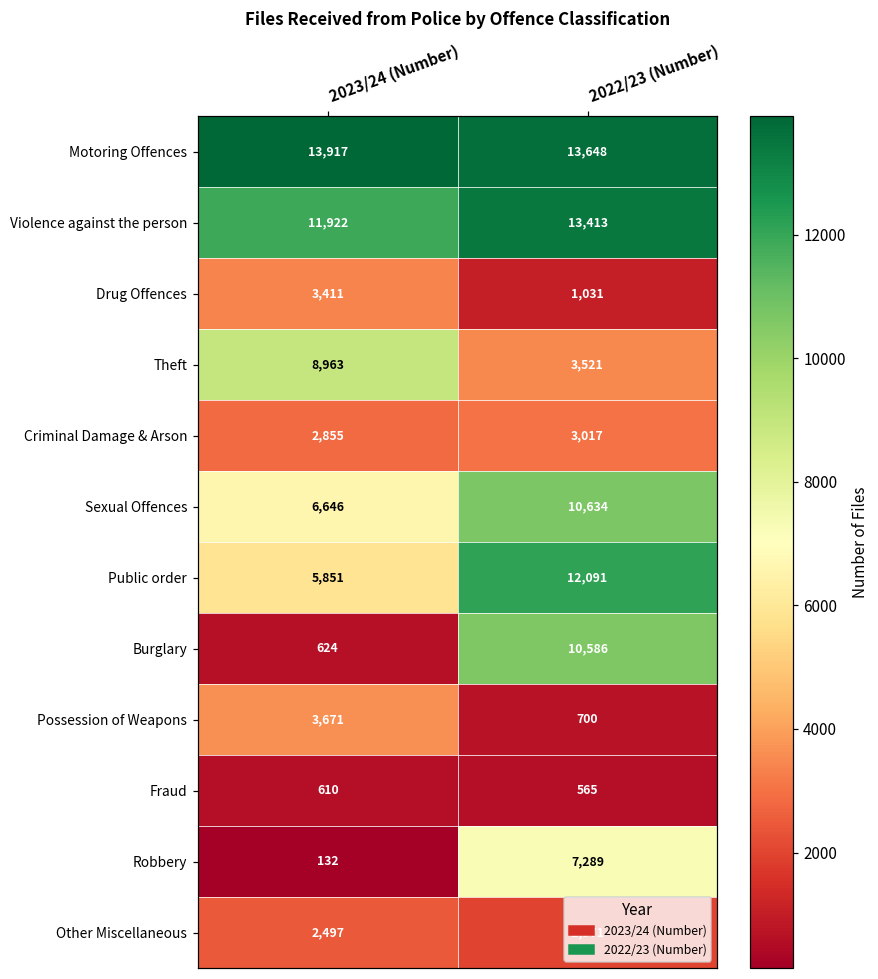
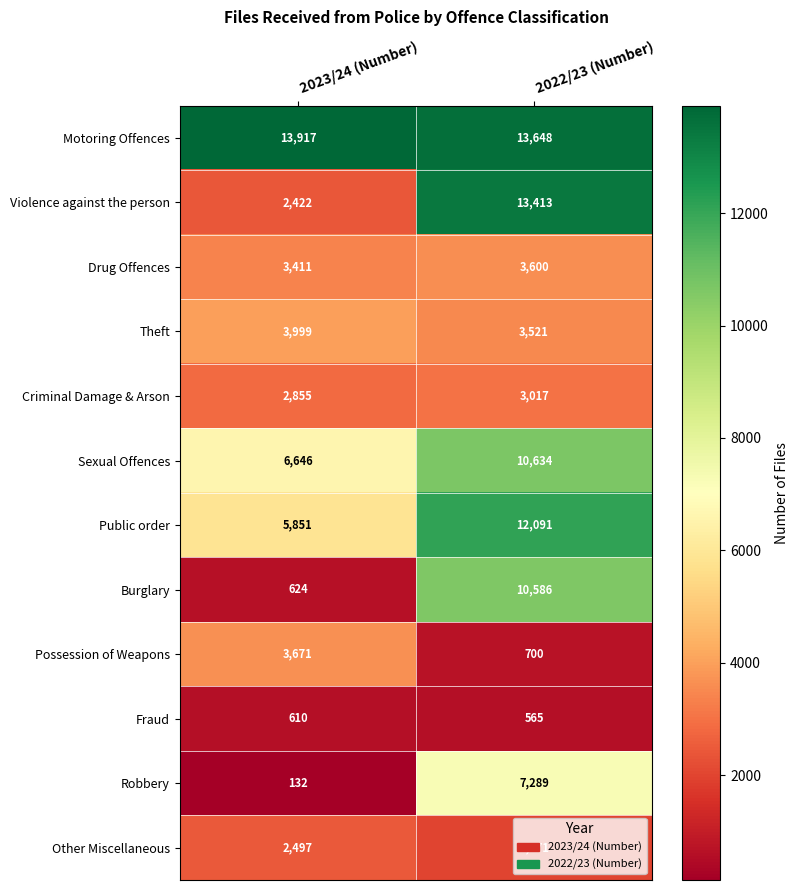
Violence against the person, 2023/24 (Number): 11,922 -> 2,422
Drug Offences, 2022/23 (Number): 1,031 -> 3,600
Theft, 2023/24 (Number): 8,963 -> 3,999
